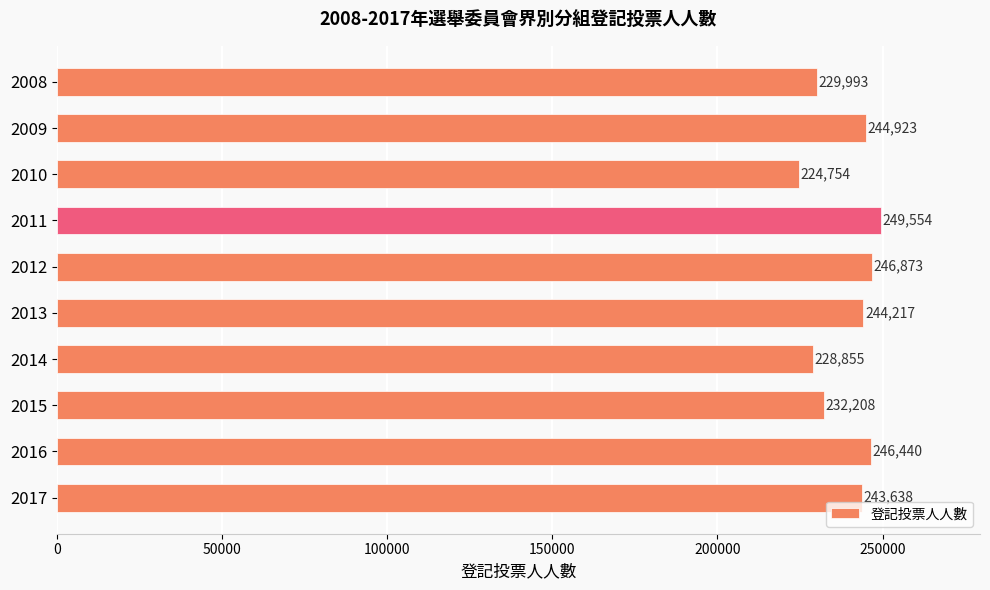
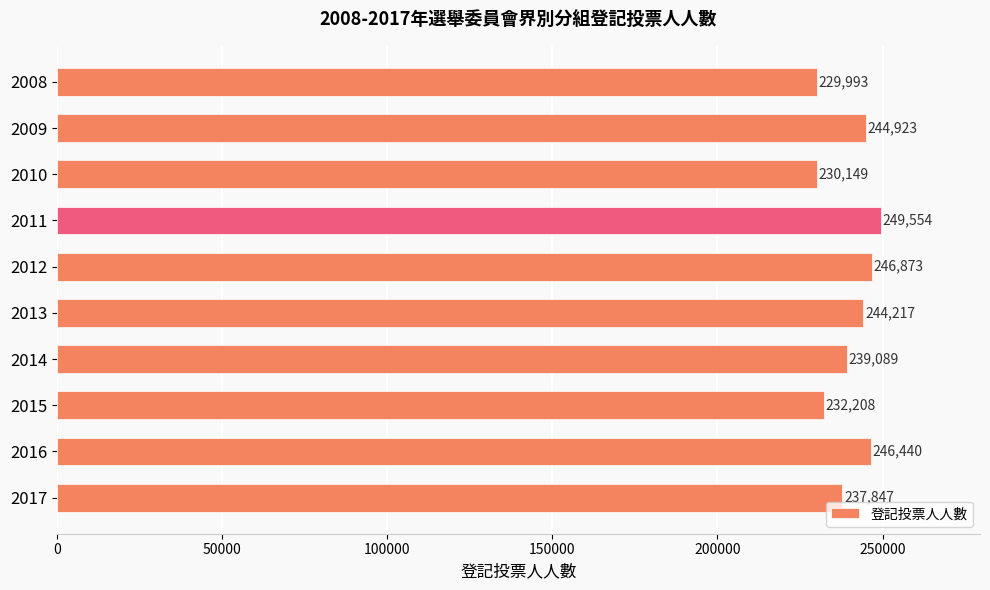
2010: 224,754 -> 230,149
2014: 228,855 -> 239,089
2017: 244000 -> 238000
